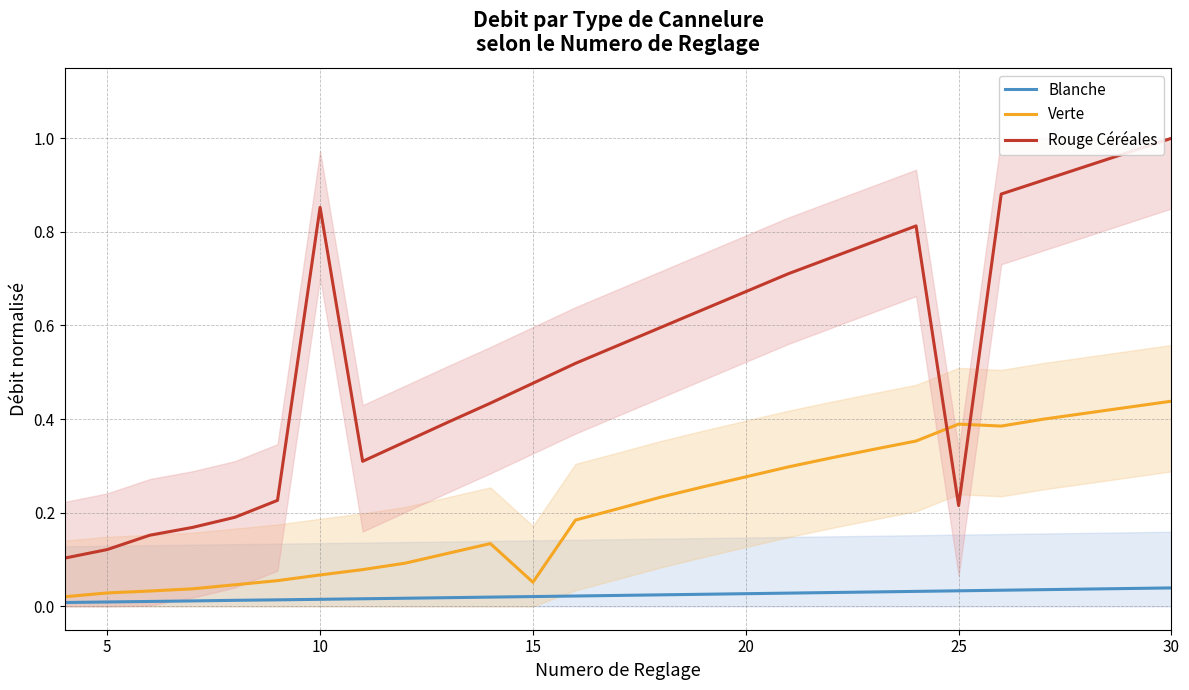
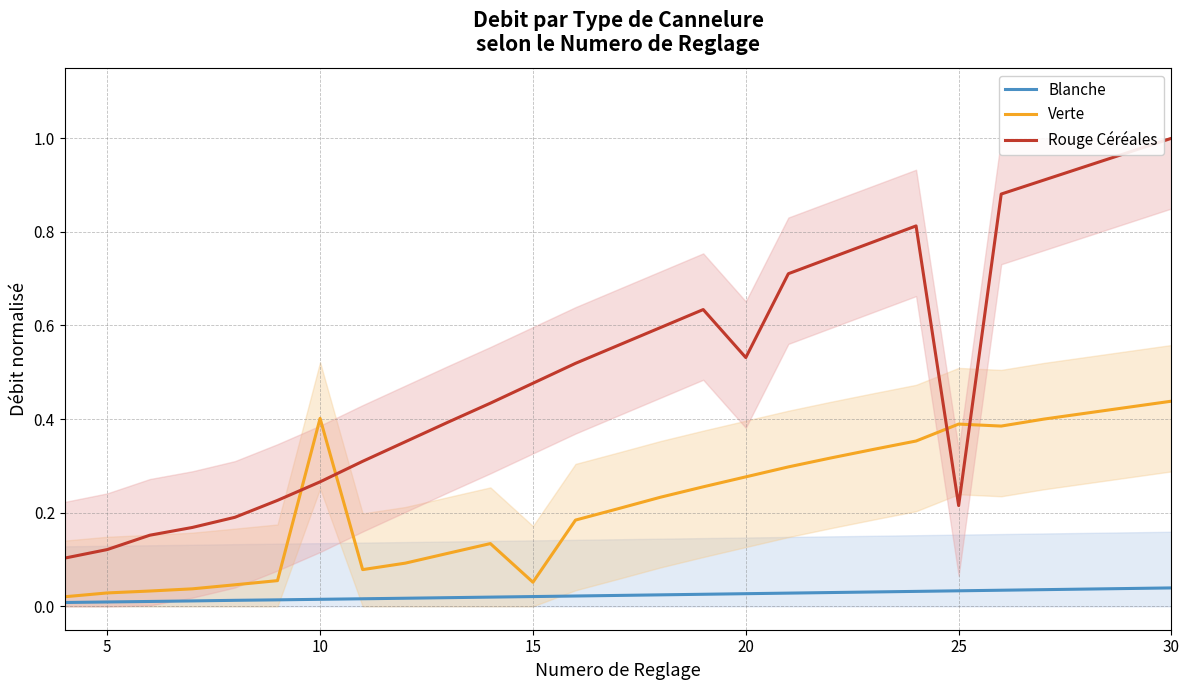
Verte, 10: 0.07 -> 0.40
Rouge Céréales, 10: 0.85 -> 0.27
Rouge Céréales, 20: 0.67 -> 0.53
